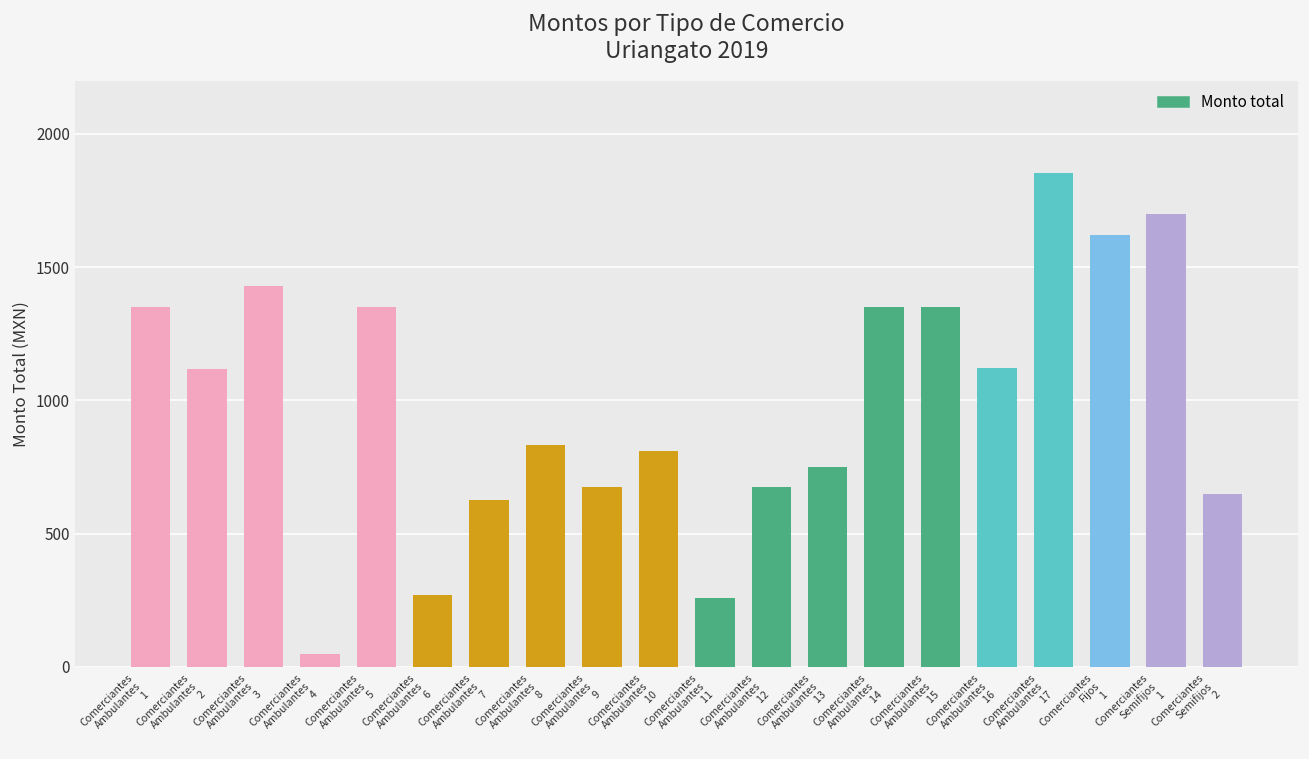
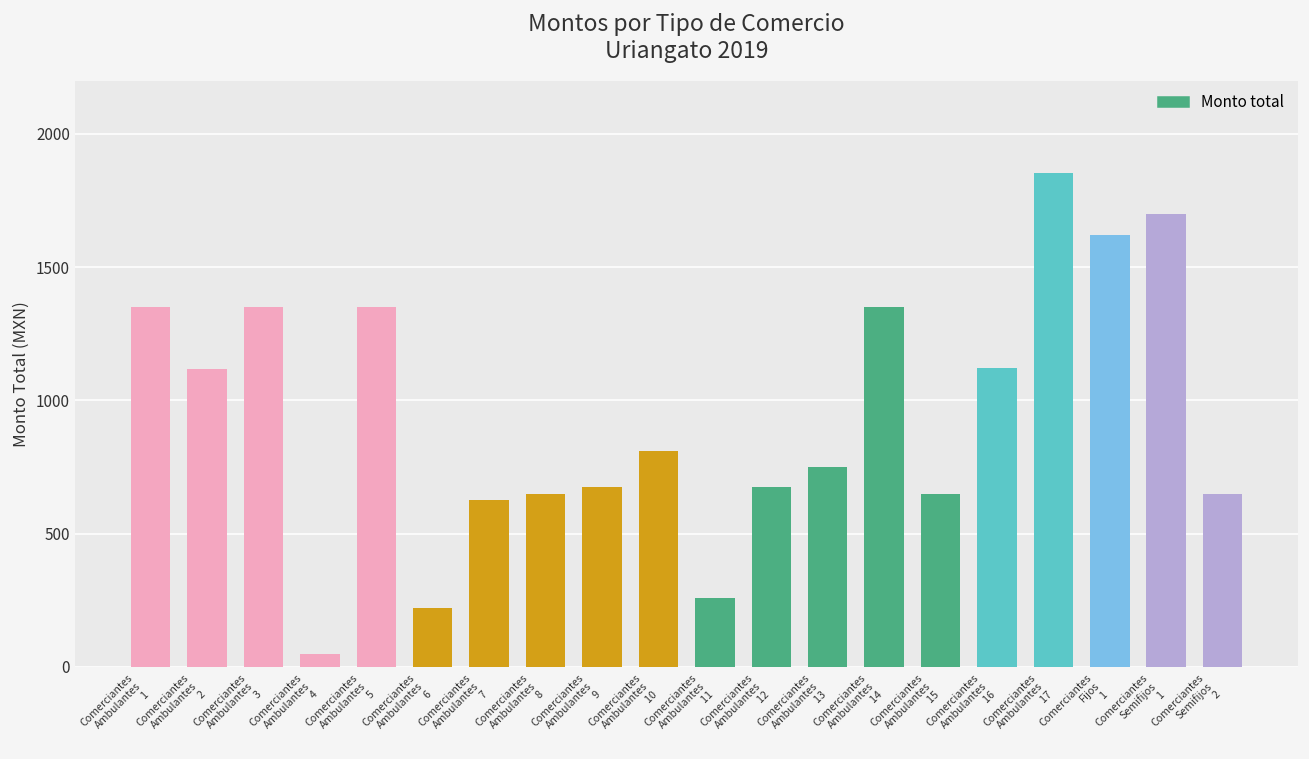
Comerciantes Ambulantes 3: 1430 -> 1350
Comerciantes Ambulantes 6: 270 -> 220
Comerciantes Ambulantes 8: 830 -> 650
Comerciantes Ambulantes 15: 1350 -> 650
